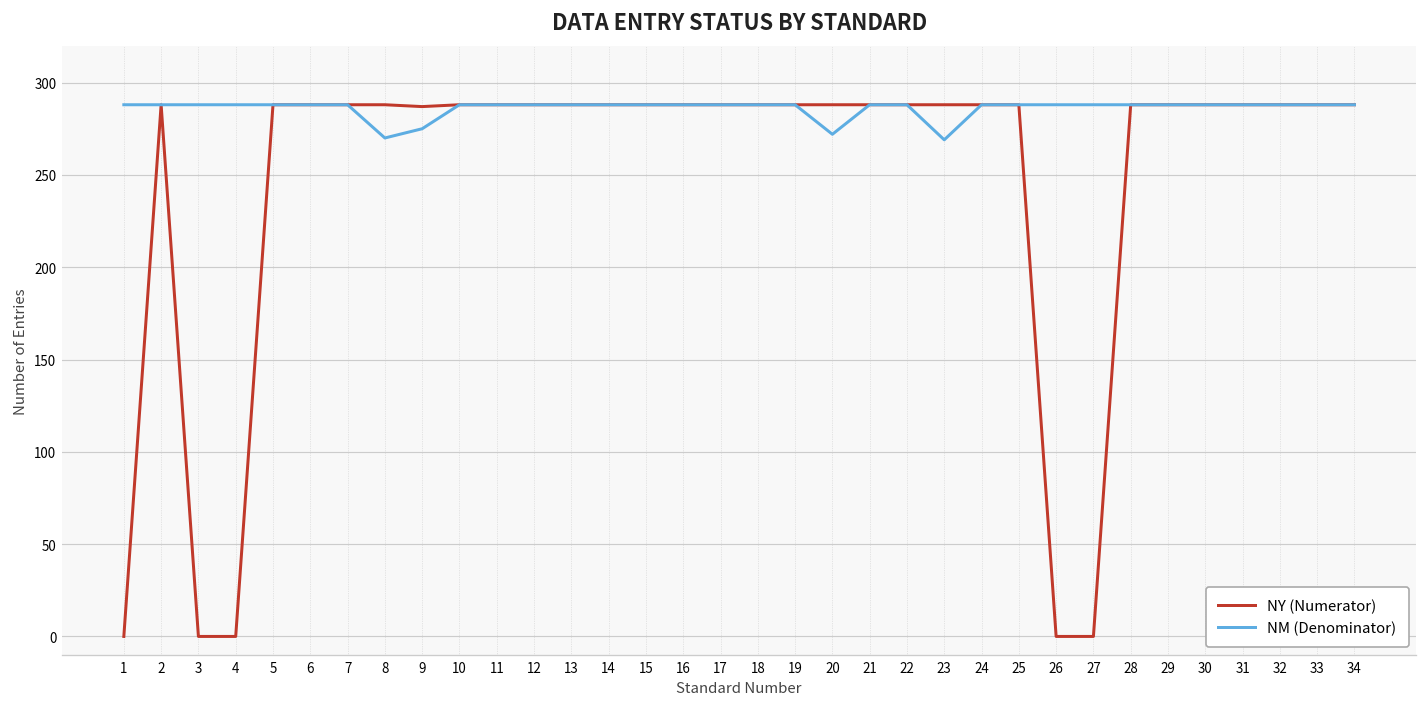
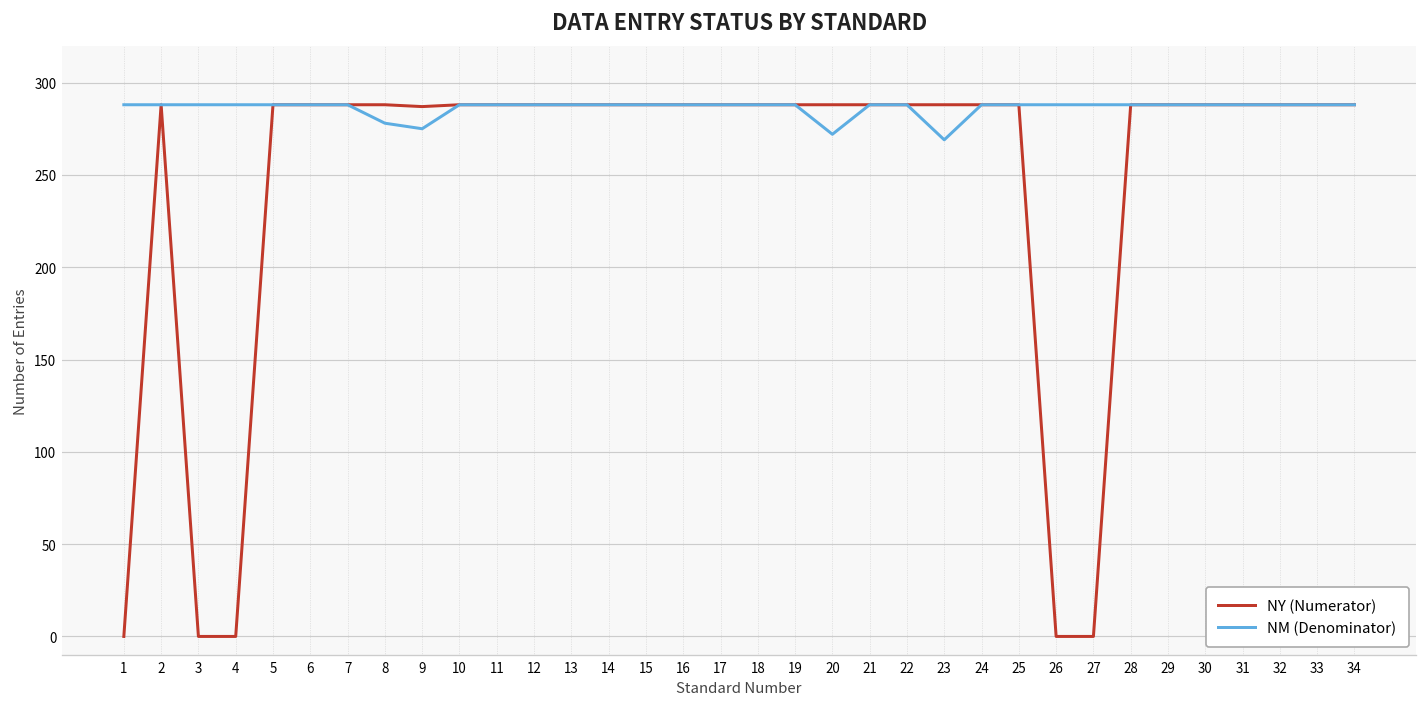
NM (Denominator), 8: 270 -> 278
